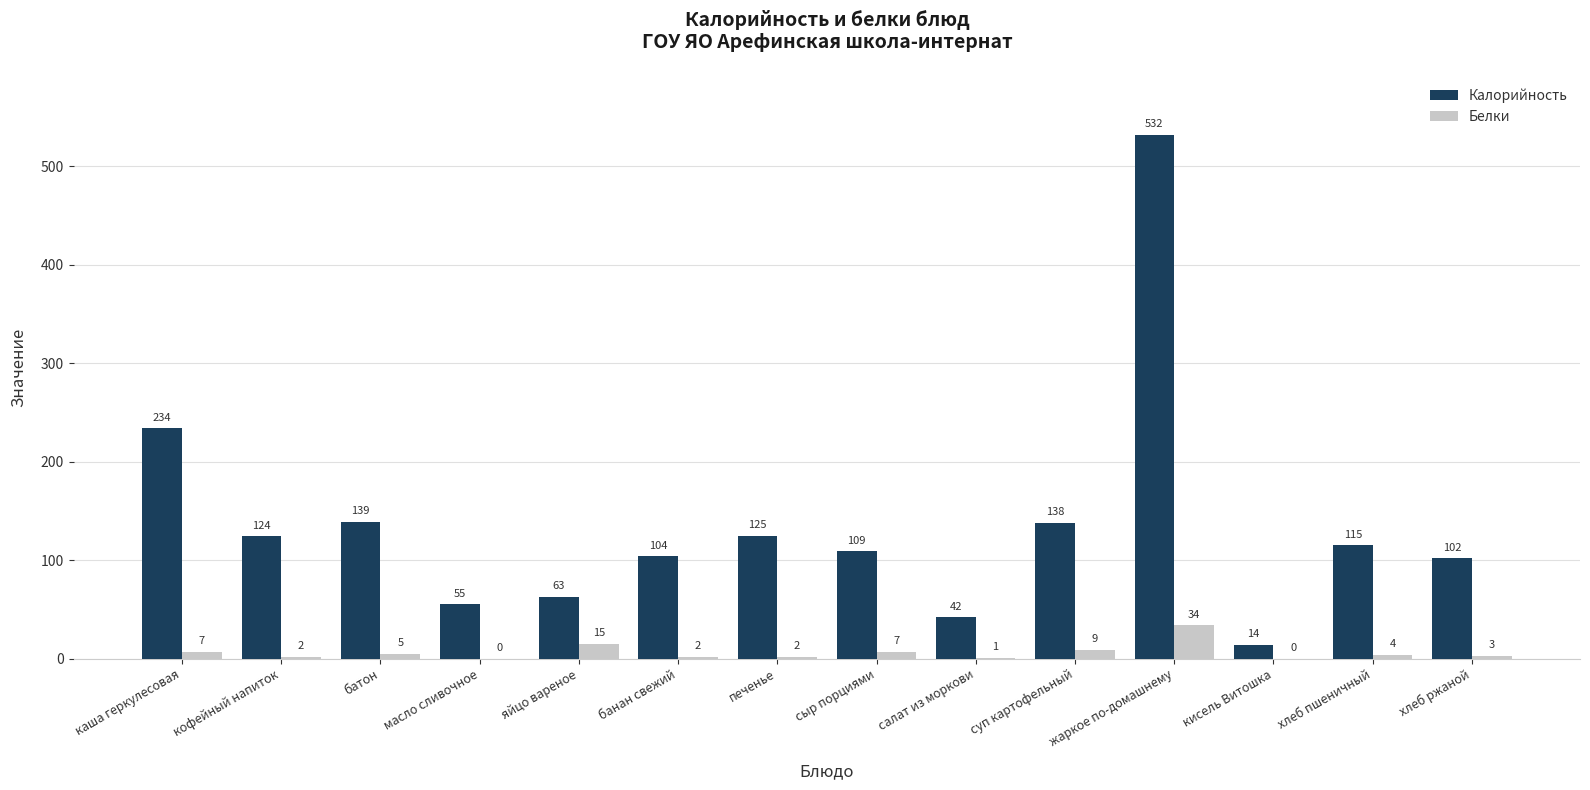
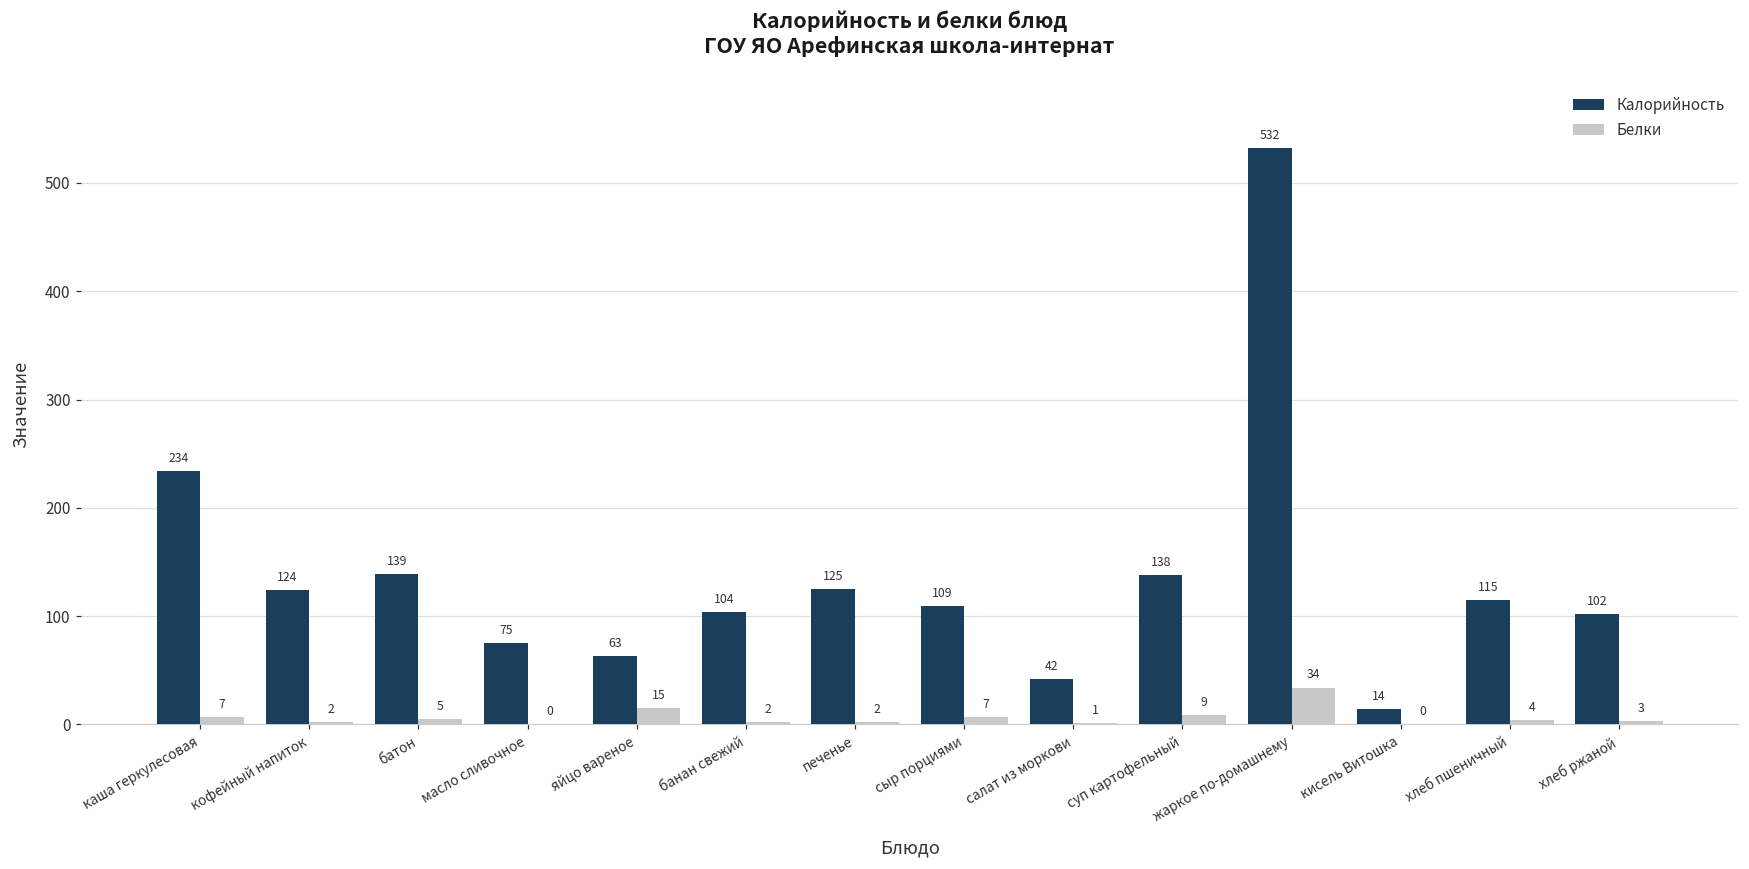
Калорийность, масло сливочное: 55 -> 75
